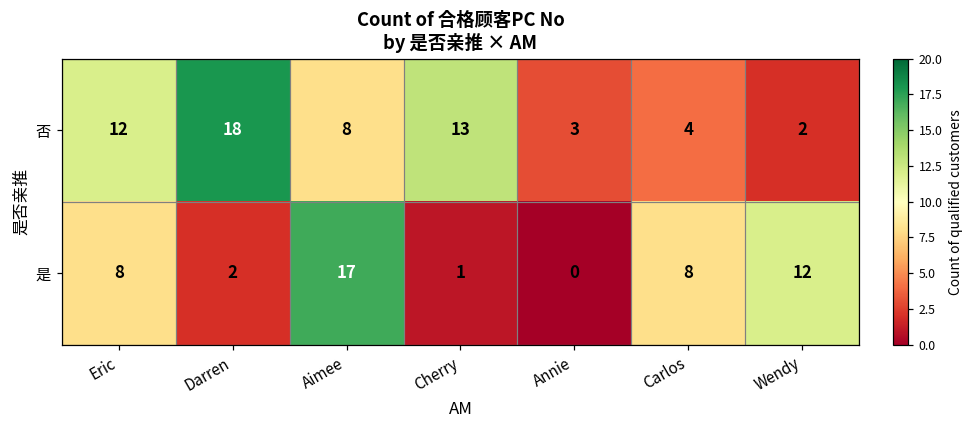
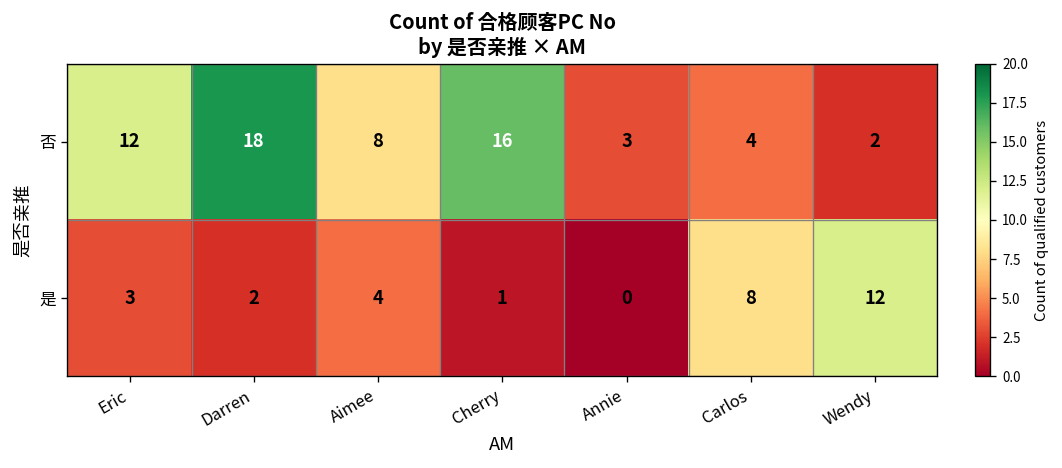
否, Cherry: 13 -> 16
是, Eric: 8 -> 3
是, Aimee: 17 -> 4
